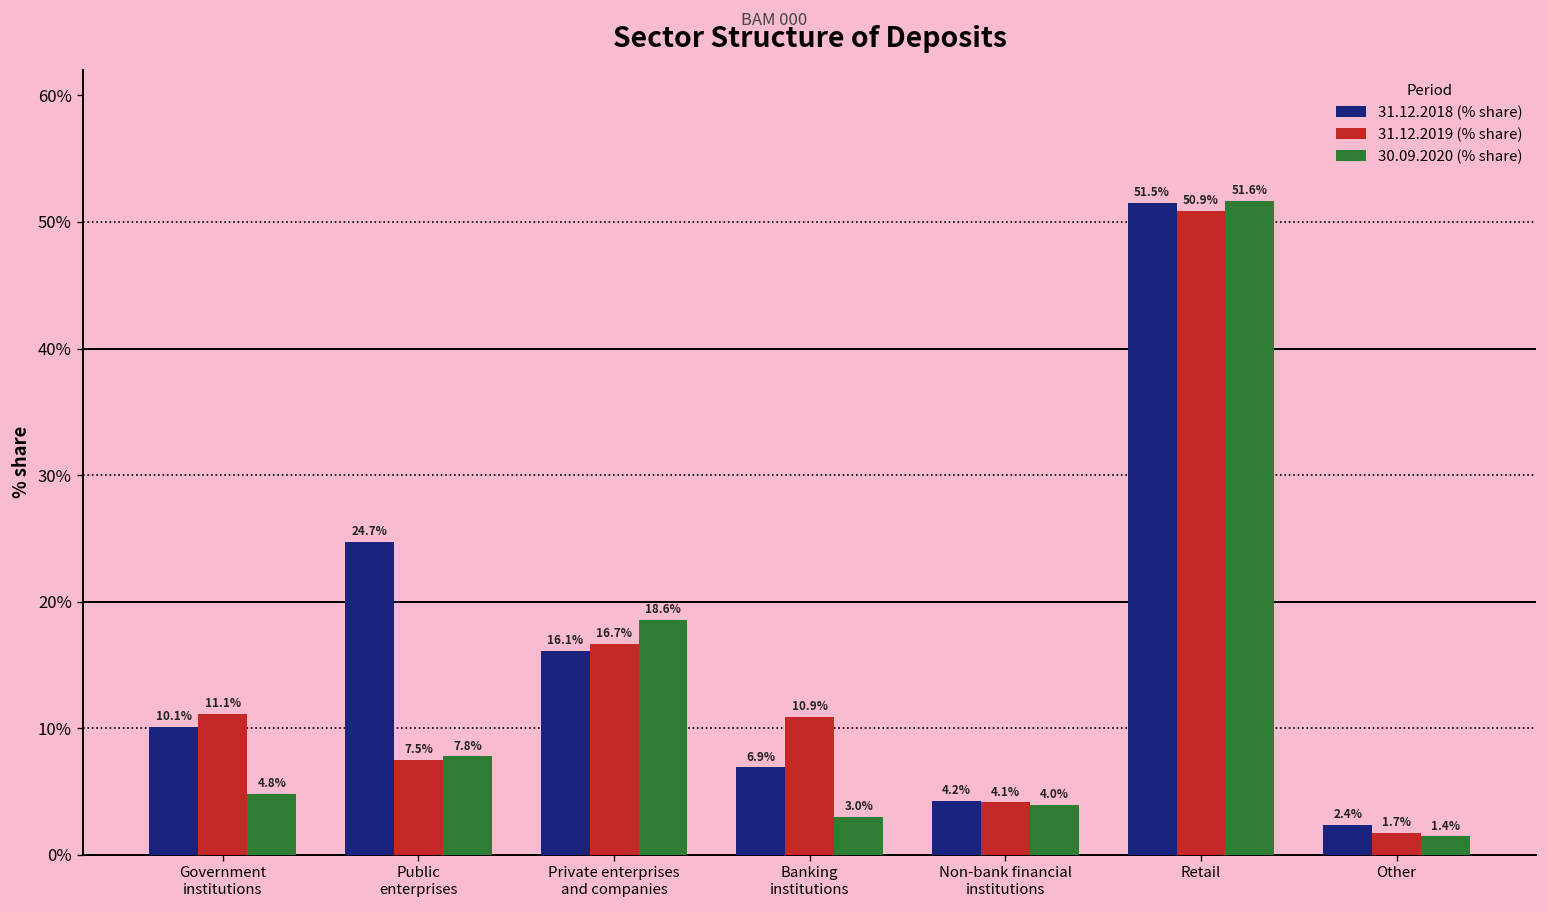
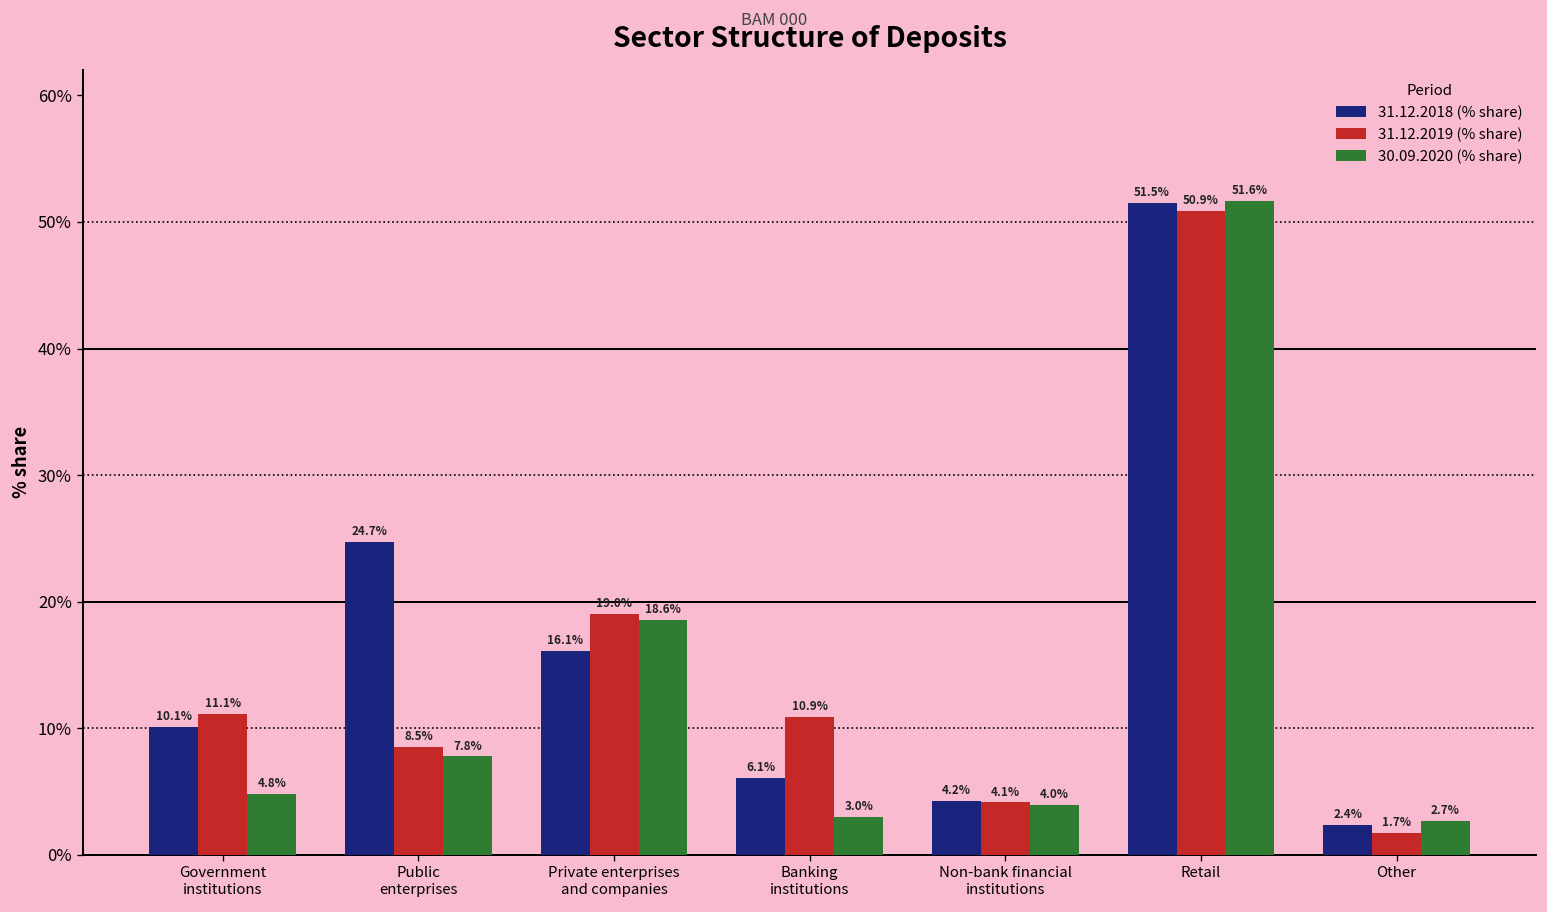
31.12.2019 (% share), Public enterprises: 7.5% -> 8.5%
31.12.2019 (% share), Private enterprises and companies: 16.7% -> 19.0%
31.12.2018 (% share), Banking institutions: 6.9% -> 6.1%
30.09.2020 (% share), Other: 1.4% -> 2.7%
